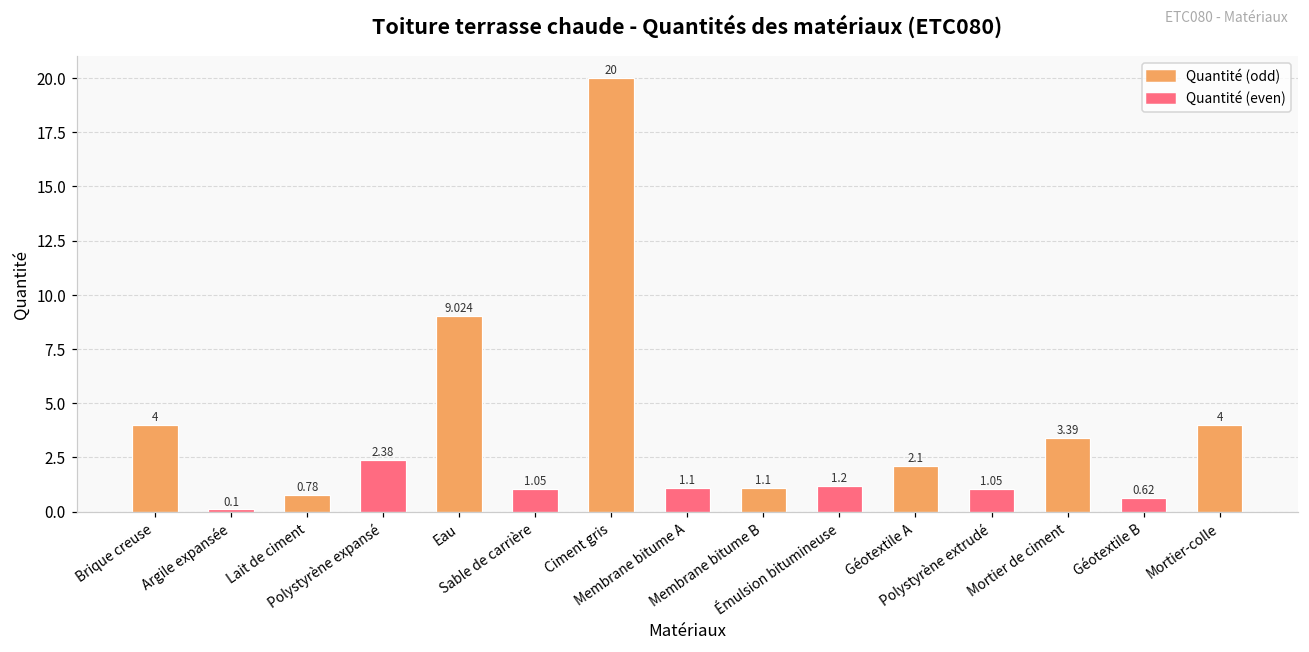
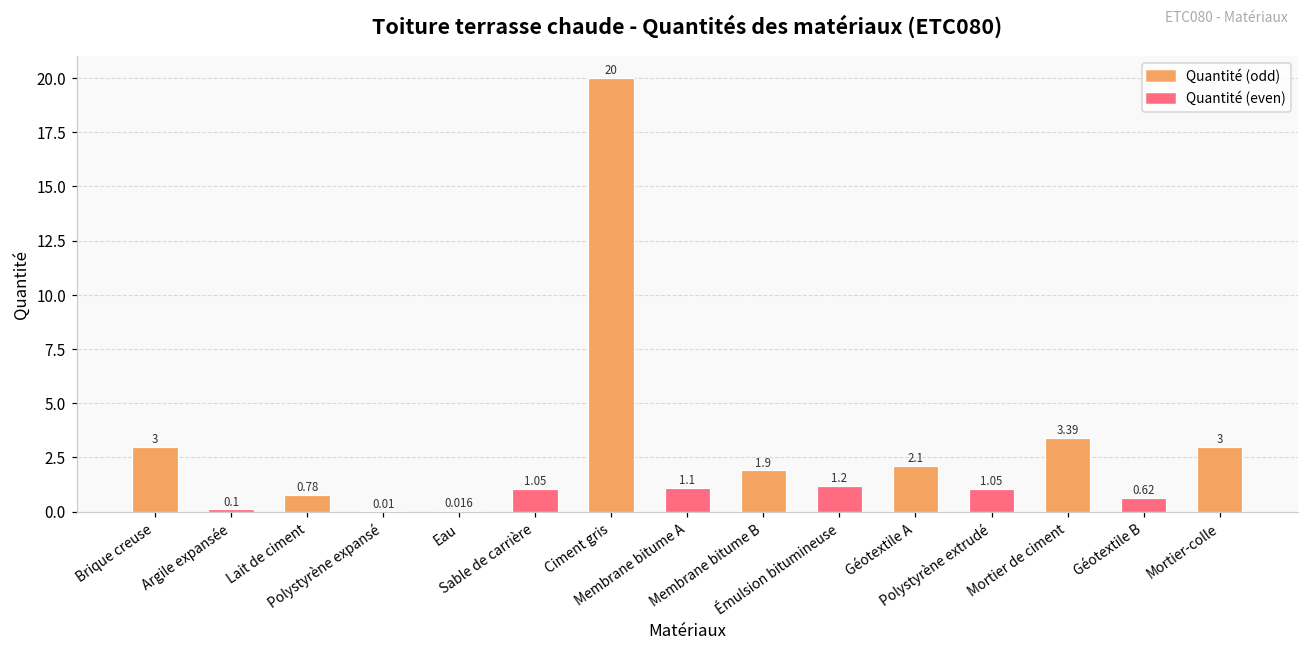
Brique creuse: 4 -> 3
Polystyrène expansé: 2.38 -> 0.01
Eau: 9.024 -> 0.016
Membrane bitume B: 1.1 -> 1.9
Mortier-colle: 4 -> 3
